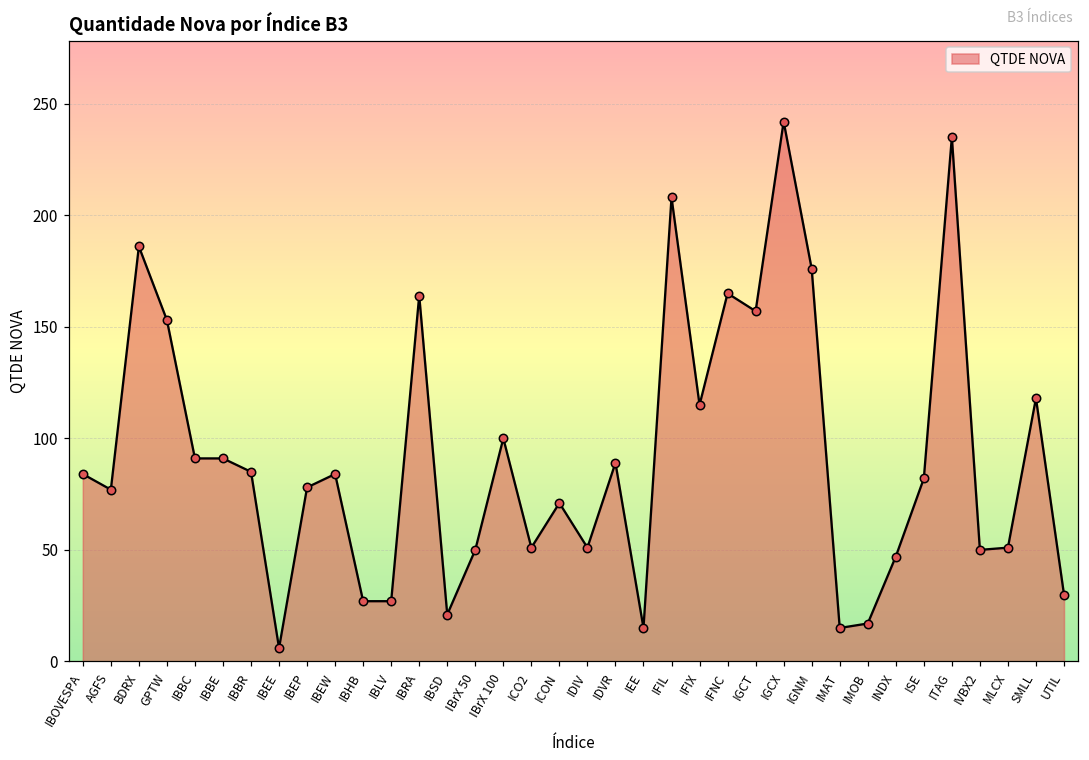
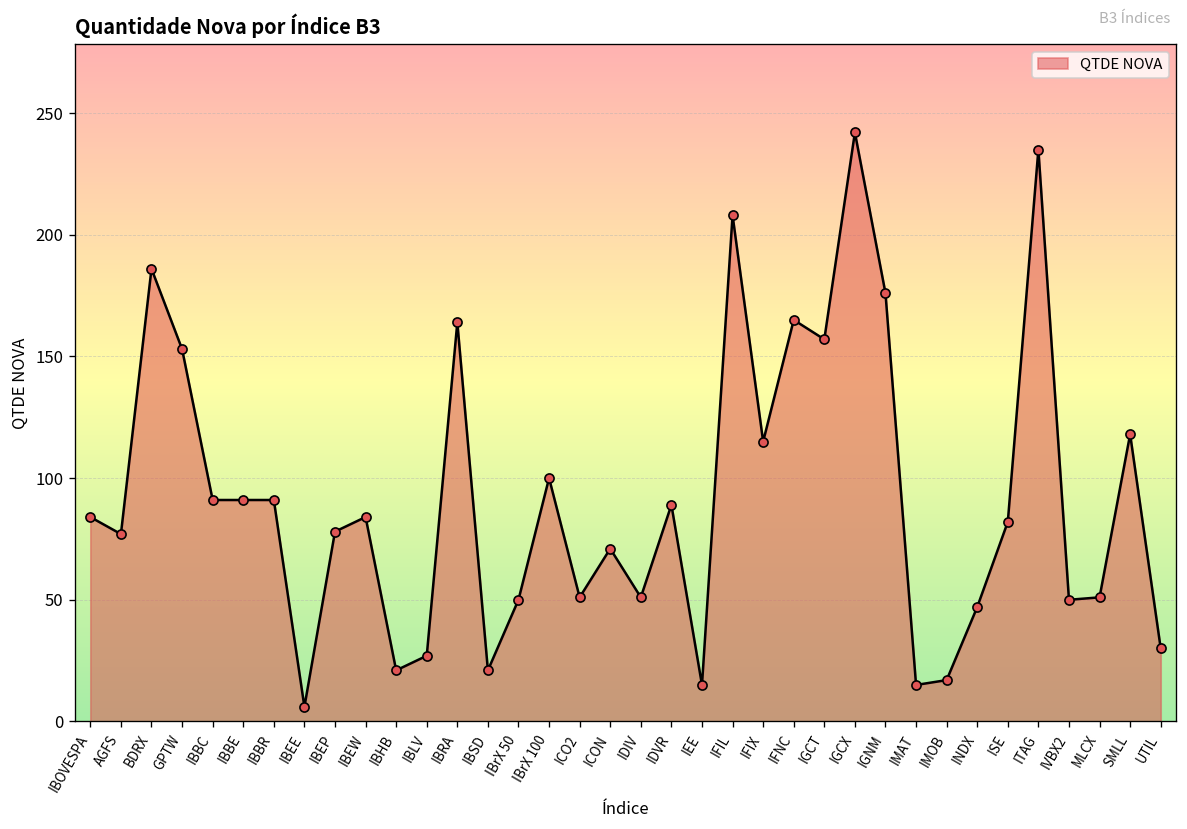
IBBR: 85 -> 91
IBHB: 27 -> 21
